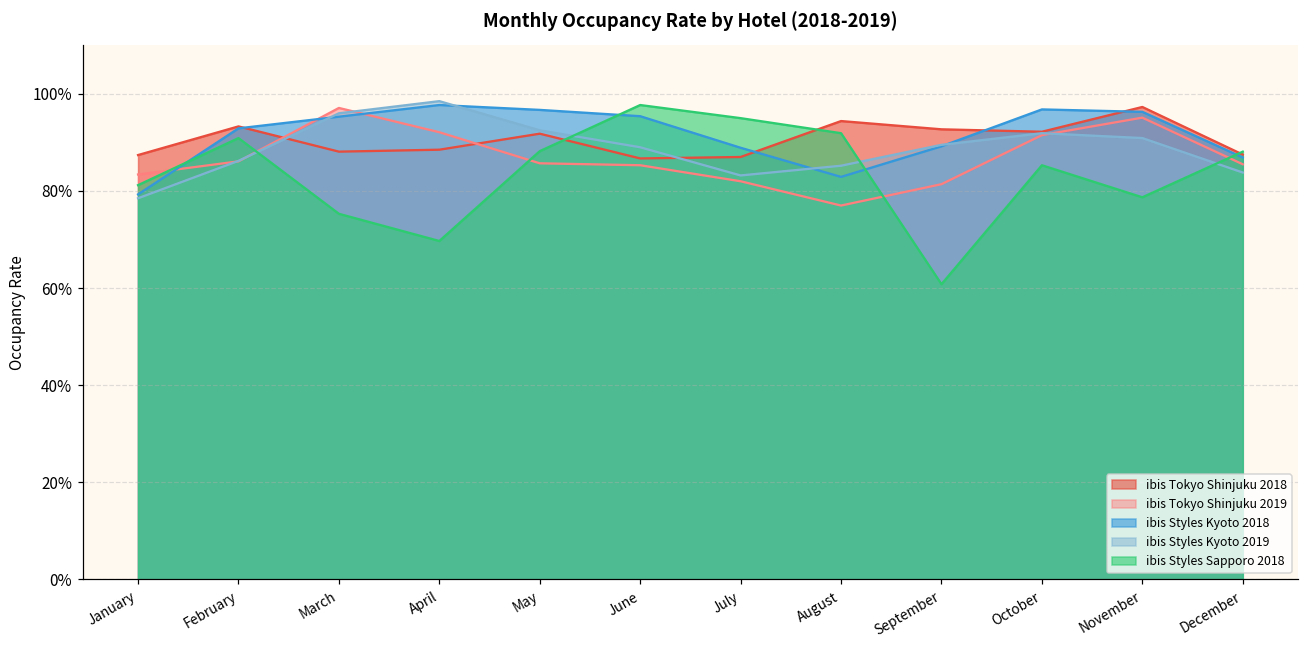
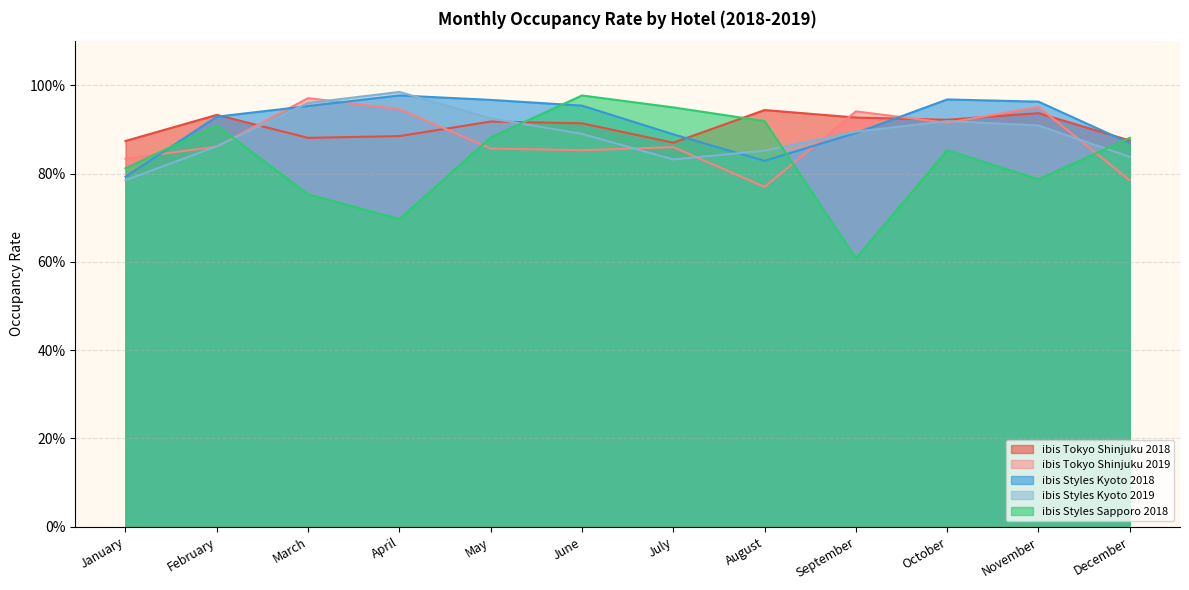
ibis Tokyo Shinjuku 2019, April: 92% -> 95%
ibis Tokyo Shinjuku 2018, June: 87% -> 91%
ibis Tokyo Shinjuku 2019, July: 82% -> 86%
ibis Tokyo Shinjuku 2019, September: 81% -> 94%
ibis Tokyo Shinjuku 2018, November: 97% -> 94%
ibis Tokyo Shinjuku 2019, December: 86% -> 79%
